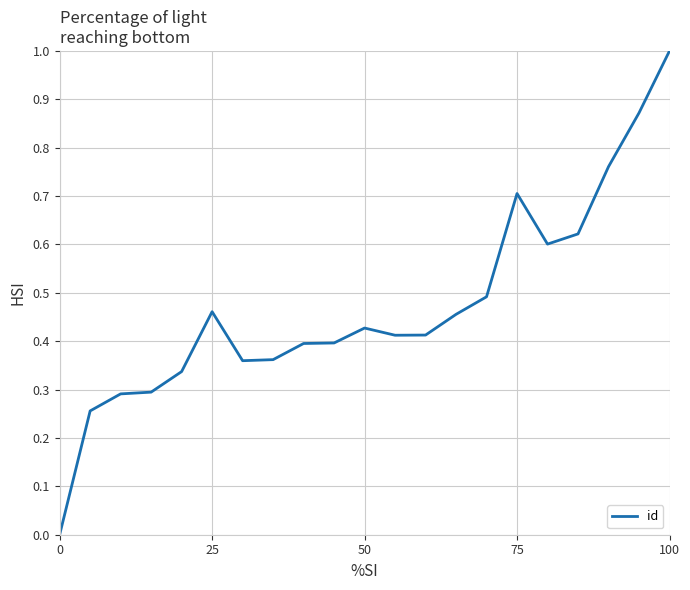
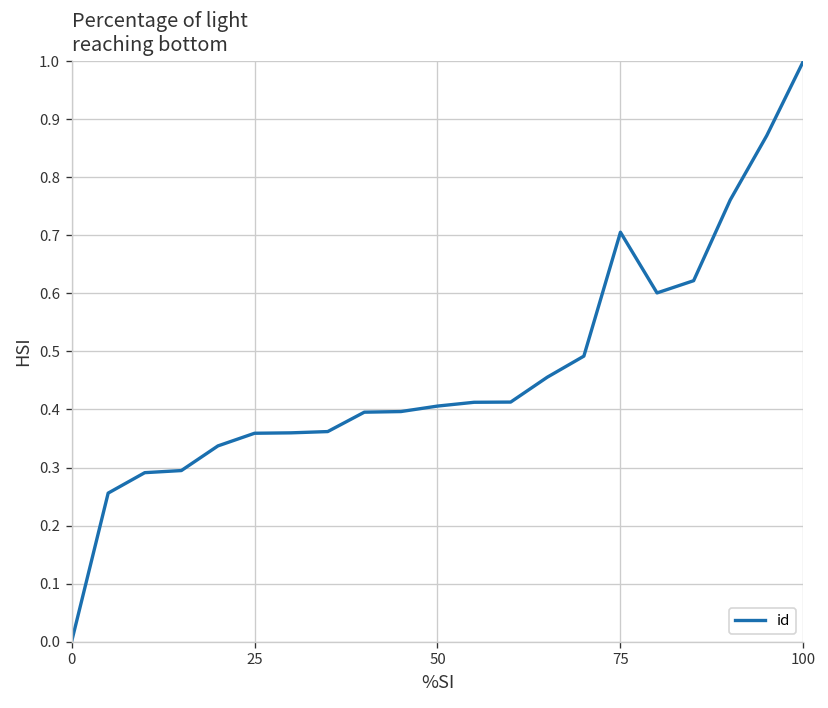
25: 0.46 -> 0.36
50: 0.43 -> 0.41
